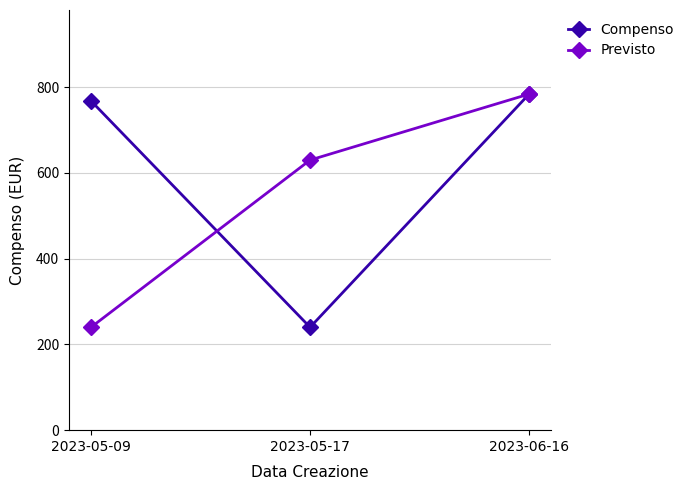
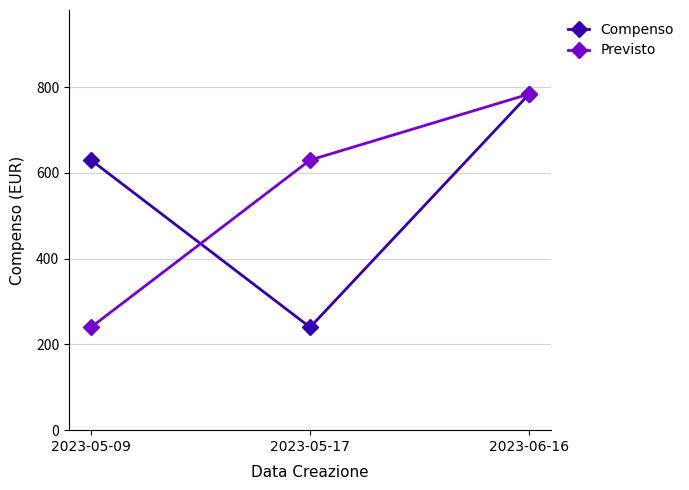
Compenso, 2023-05-09: 770 -> 630
